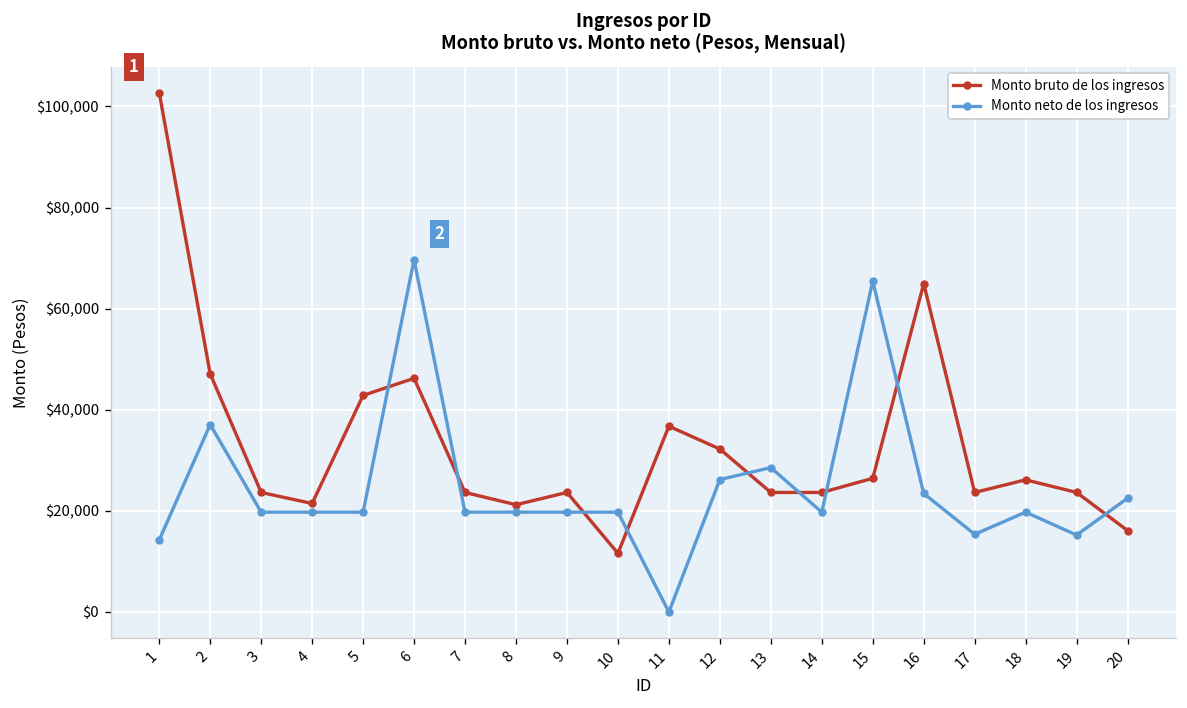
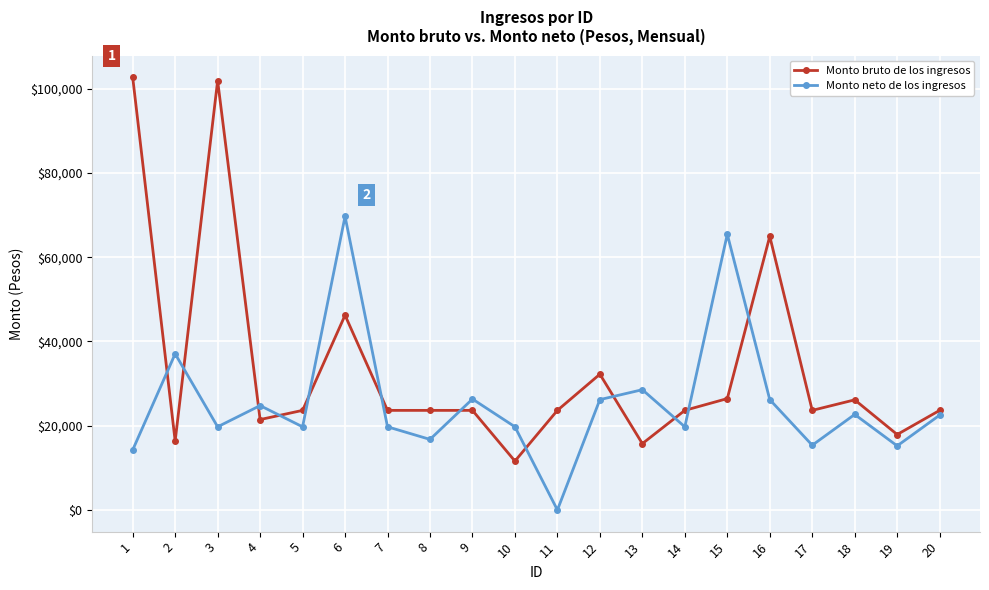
Monto bruto de los ingresos, 2: $47,000 -> $16,000
Monto bruto de los ingresos, 3: $24,000 -> $102,000
Monto neto de los ingresos, 4: $20,000 -> $25,000
Monto bruto de los ingresos, 5: $43,000 -> $24,000
Monto bruto de los ingresos, 8: $21,000 -> $24,000
Monto neto de los ingresos, 8: $20,000 -> $17,000
Monto neto de los ingresos, 9: $20,000 -> $26,000
Monto bruto de los ingresos, 11: $37,000 -> $24,000
Monto bruto de los ingresos, 13: $24,000 -> $16,000
Monto neto de los ingresos, 16: $23,000 -> $26,000
Monto neto de los ingresos, 18: $20,000 -> $23,000
Monto bruto de los ingresos, 19: $24,000 -> $18,000
Monto bruto de los ingresos, 20: $16,000 -> $24,000
